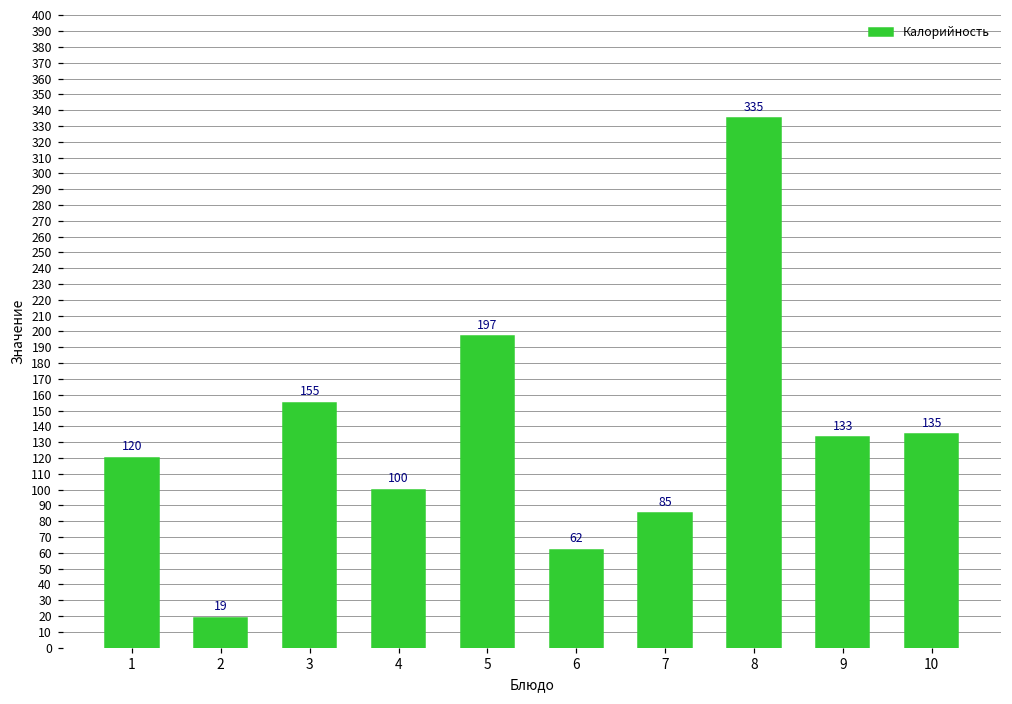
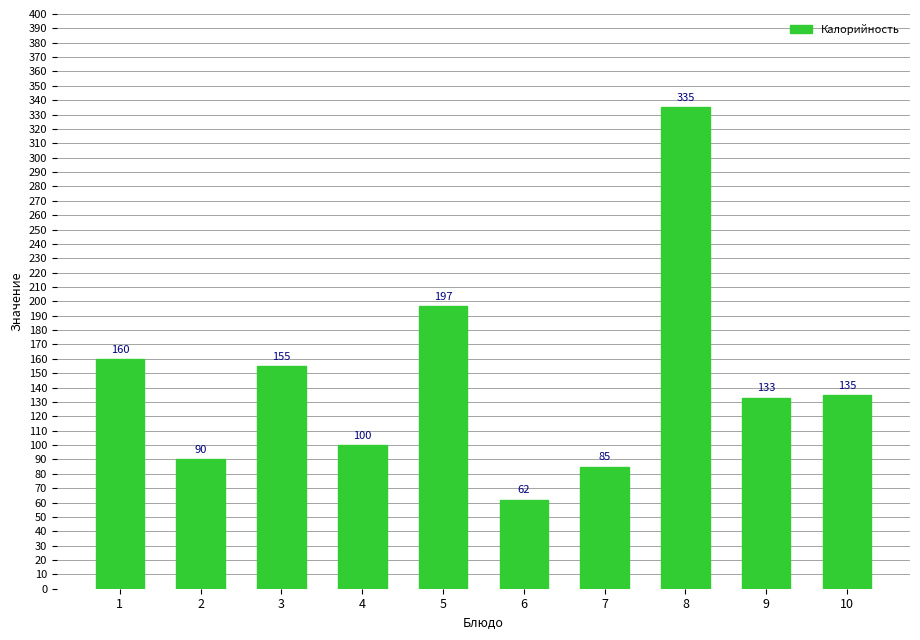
1: 120 -> 160
2: 19 -> 90
